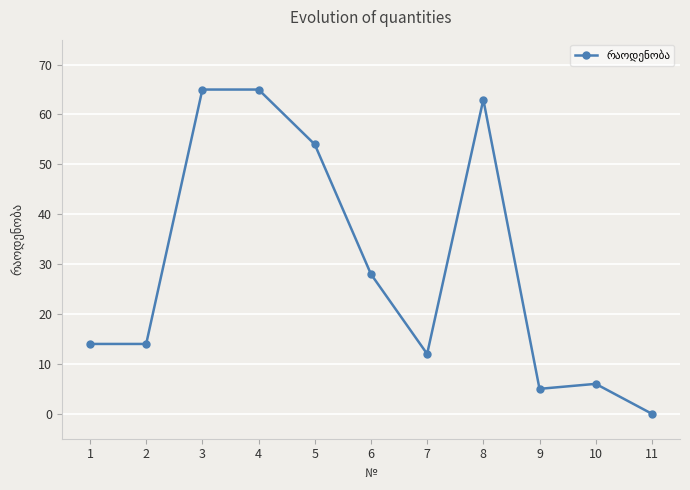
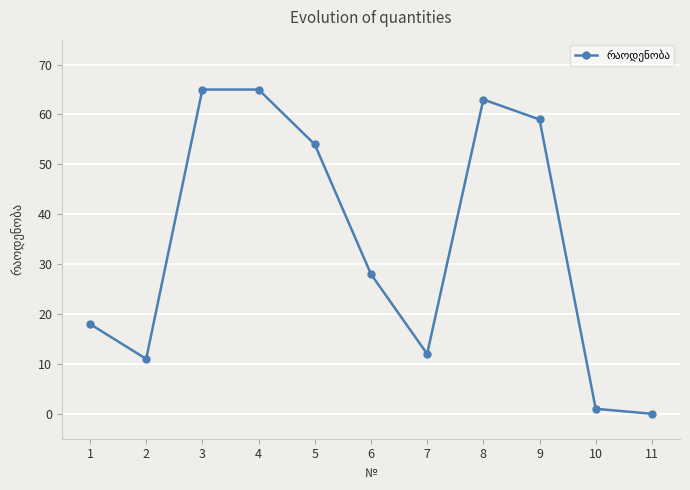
1: 14 -> 18
2: 14 -> 11
9: 5 -> 59
10: 6 -> 1
